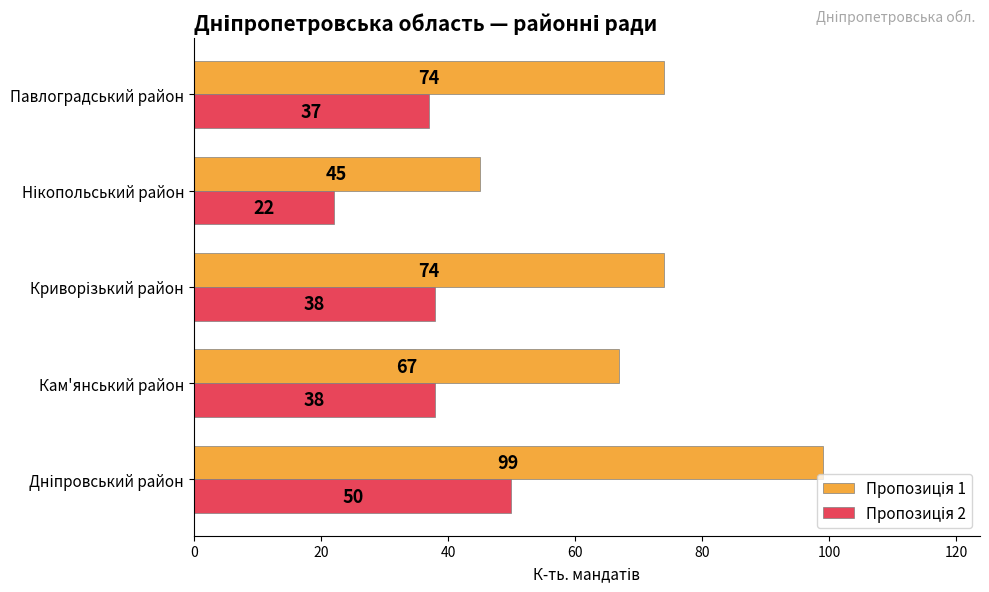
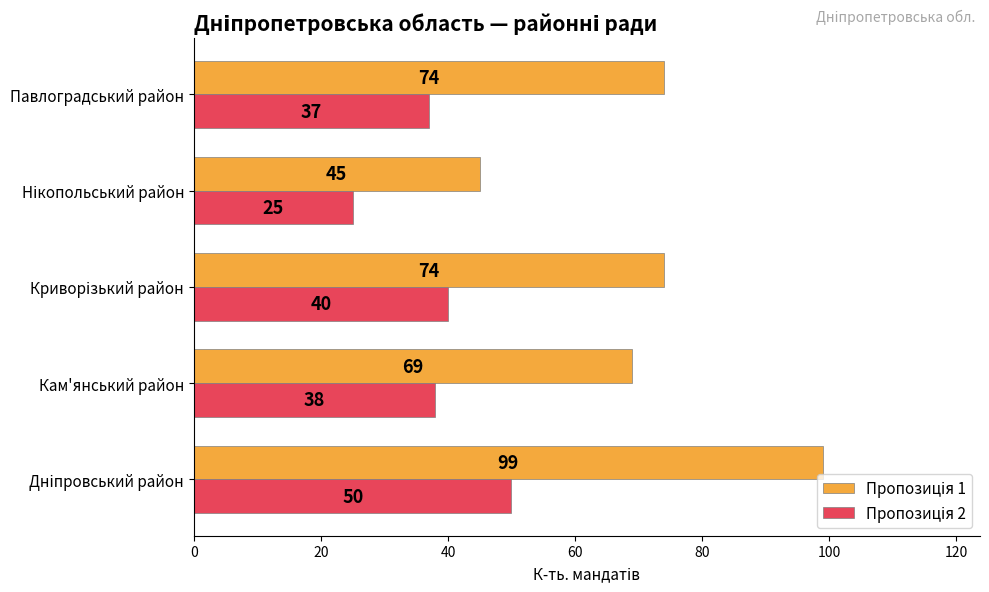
Пропозиція 2, Нікопольський район: 22 -> 25
Пропозиція 2, Криворізький район: 38 -> 40
Пропозиція 1, Кам'янський район: 67 -> 69
